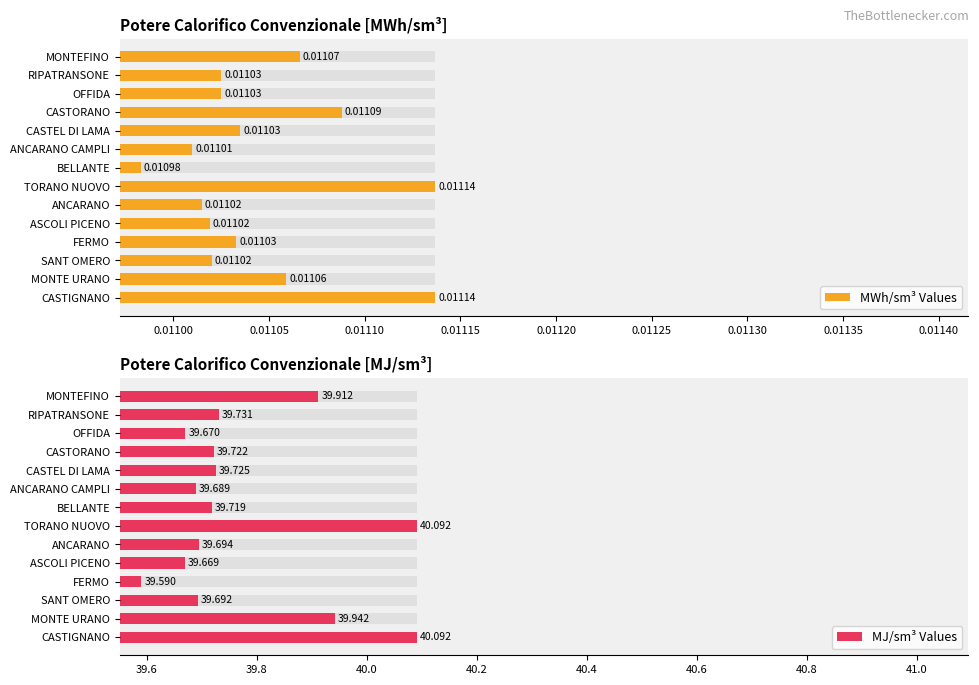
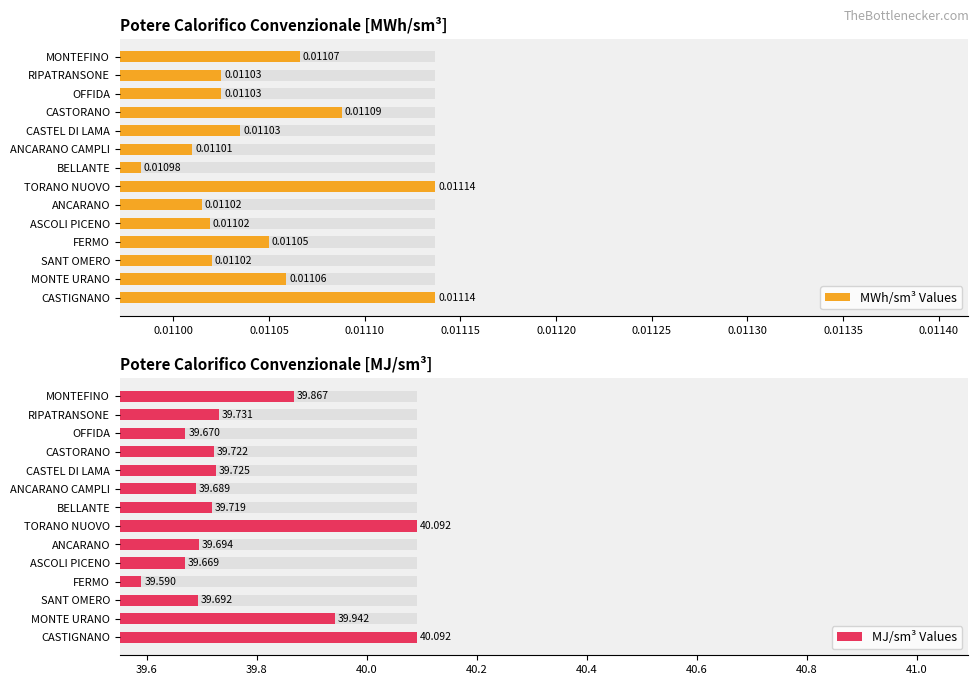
Potere Calorifico Convenzionale [MWh/sm³], MWh/sm³ Values, FERMO: 0.01103 -> 0.01105
Potere Calorifico Convenzionale [MJ/sm³], MJ/sm³ Values, MONTEFINO: 39.912 -> 39.867
